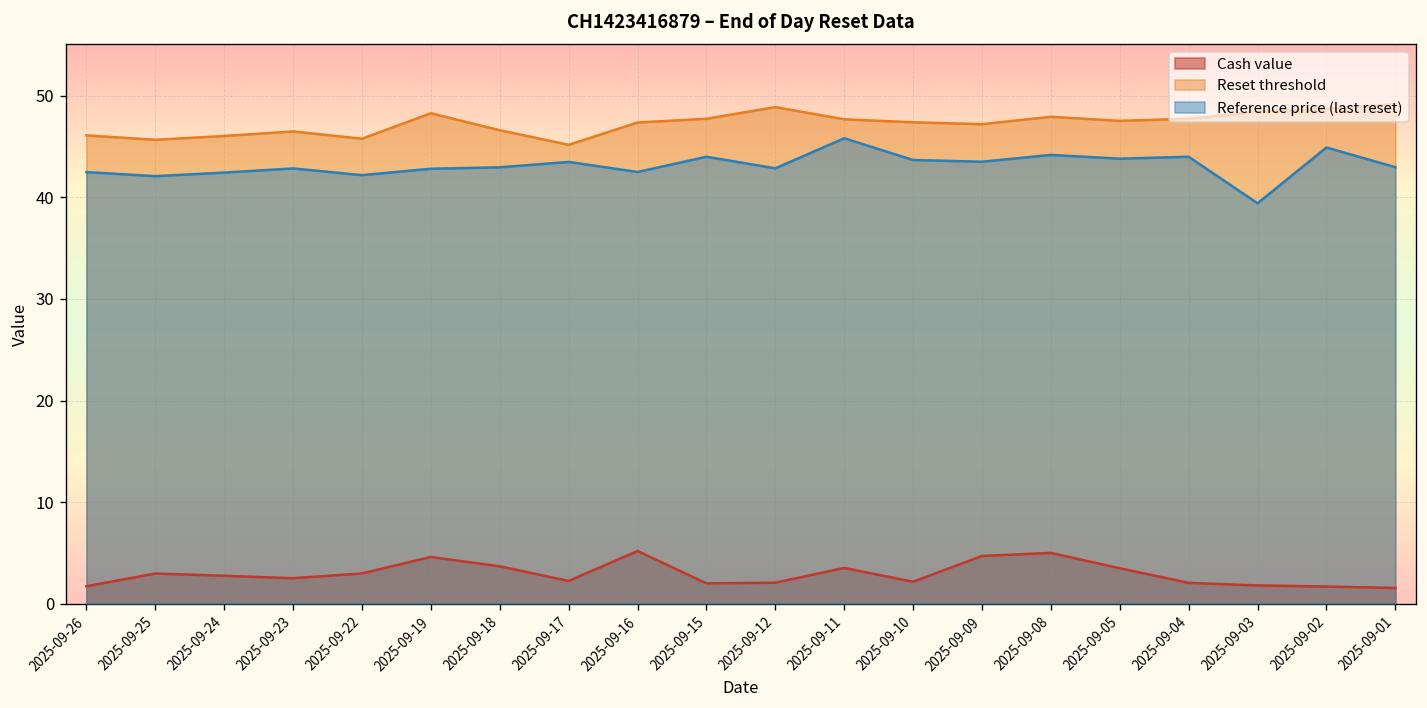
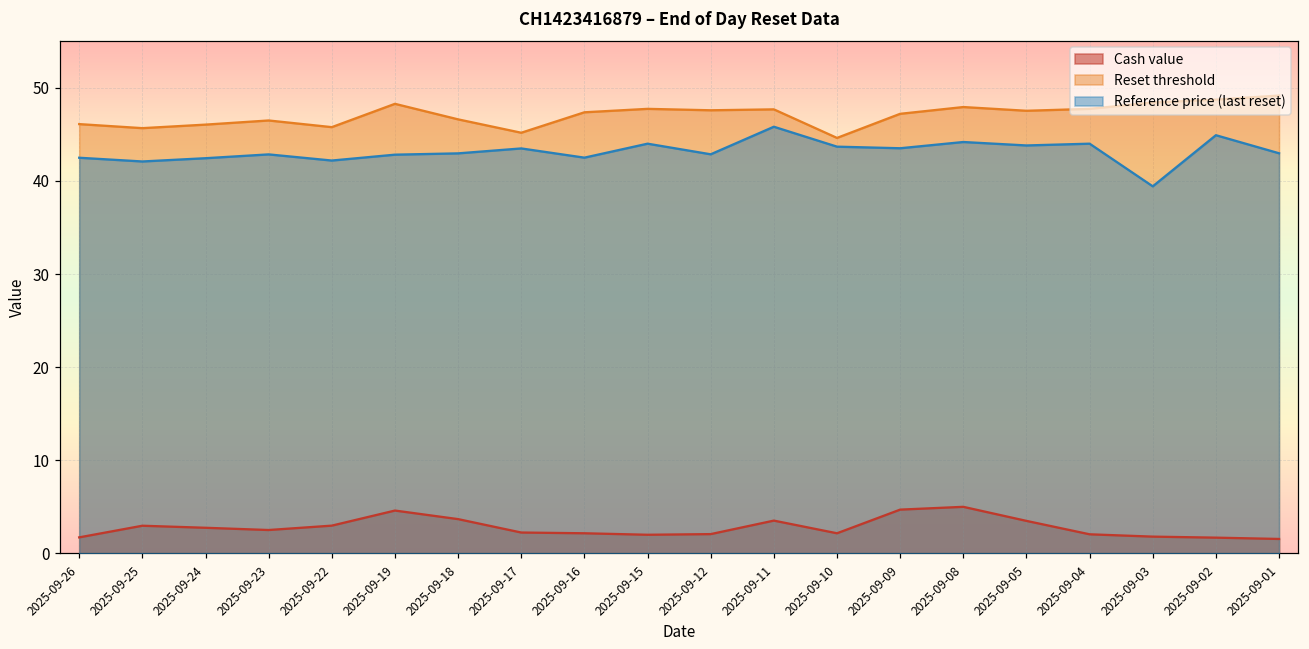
Cash value, 2025-09-16: 5 -> 2
Reset threshold, 2025-09-12: 49 -> 48
Reset threshold, 2025-09-10: 47 -> 45
